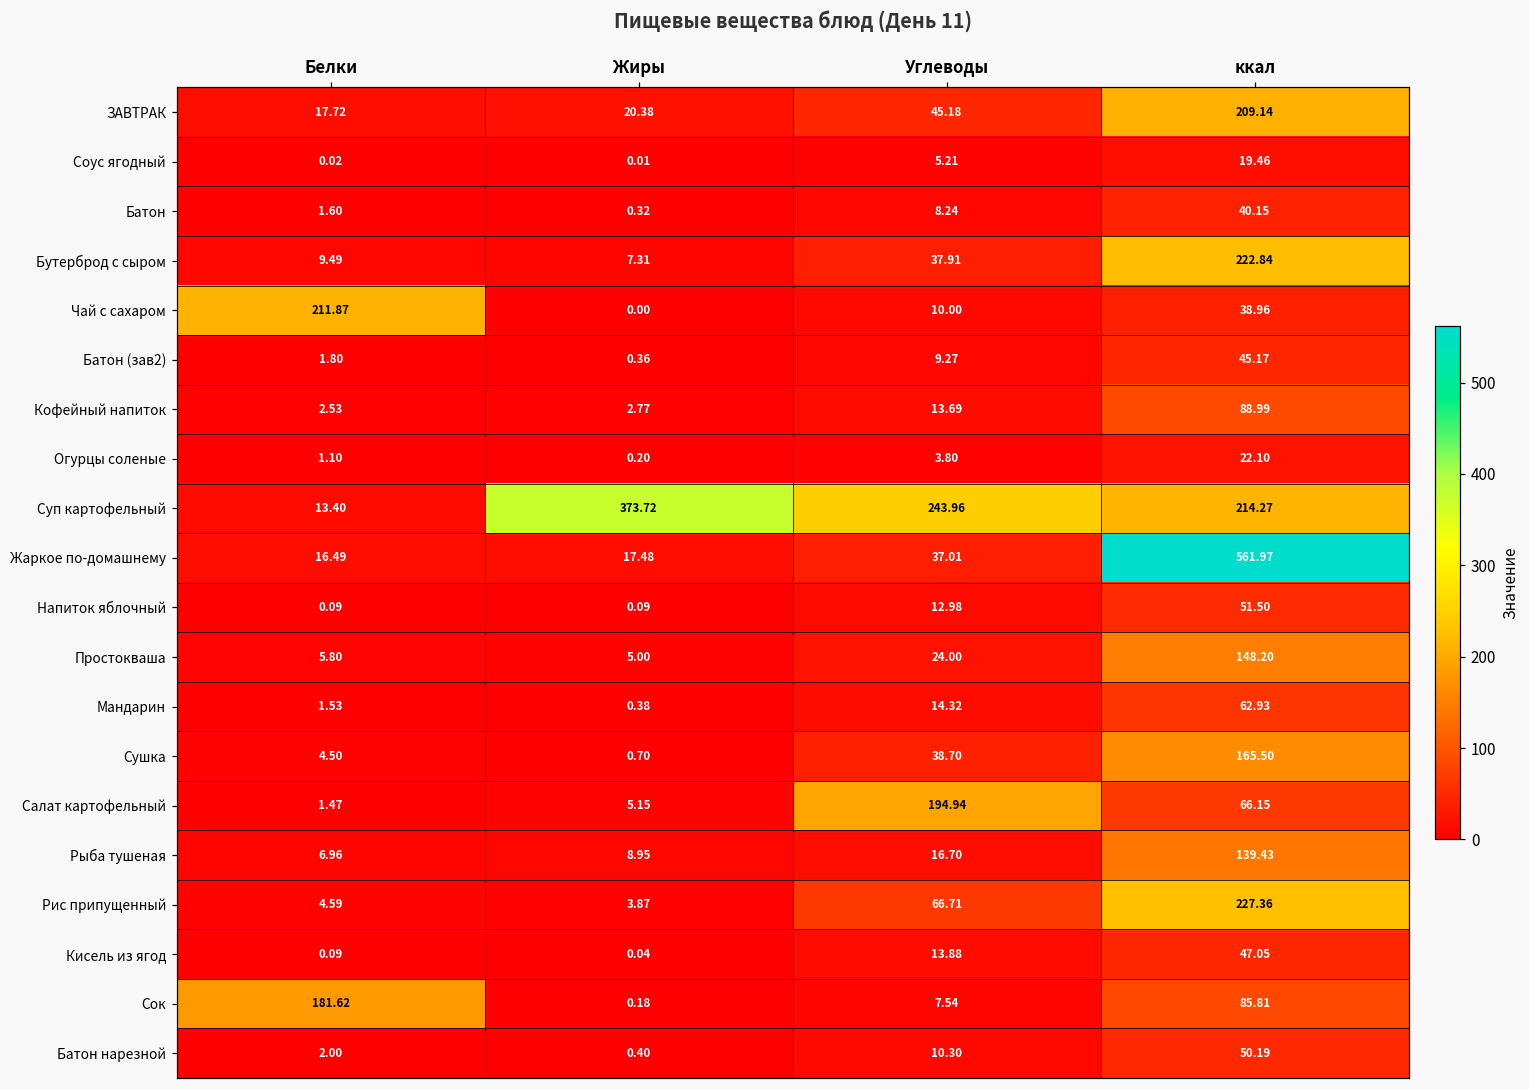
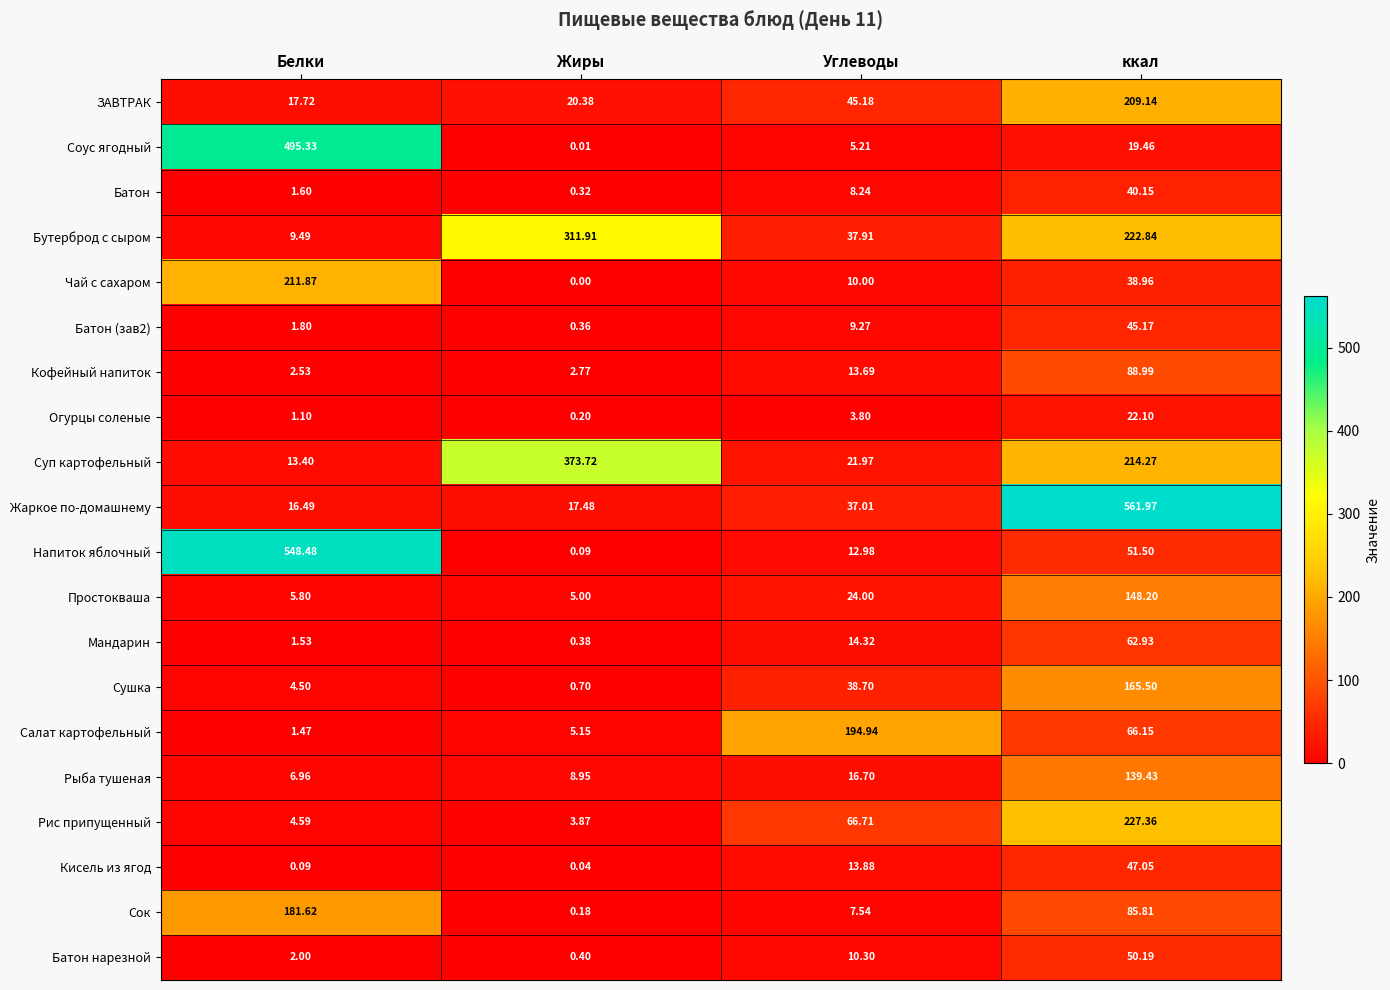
Соус ягодный, Белки: 0.02 -> 495.33
Бутерброд с сыром, Жиры: 7.31 -> 311.91
Суп картофельный, Углеводы: 243.96 -> 21.97
Напиток яблочный, Белки: 0.09 -> 548.48
